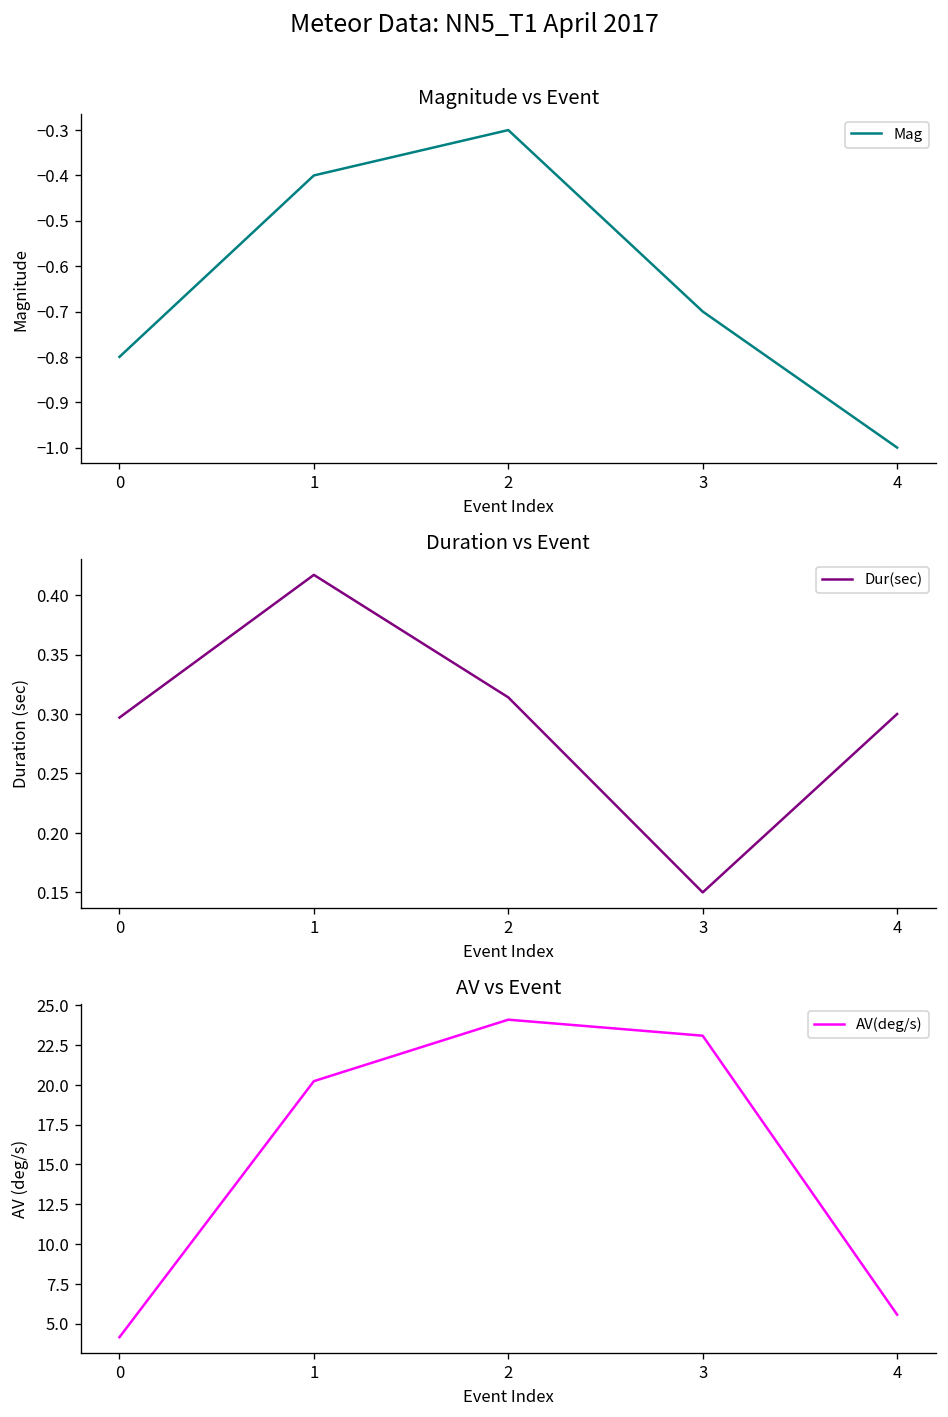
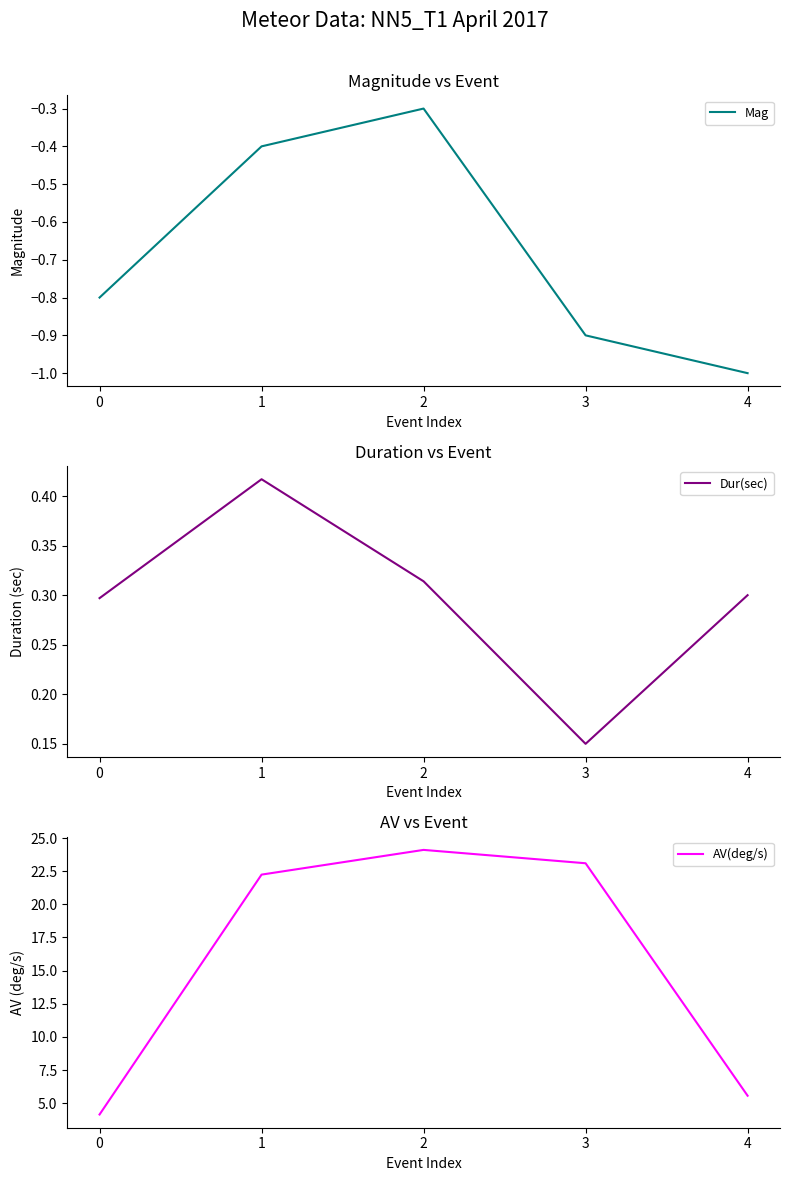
Magnitude vs Event, 3: -0.7 -> -0.9
AV vs Event, 1: 20.2 -> 22.2
